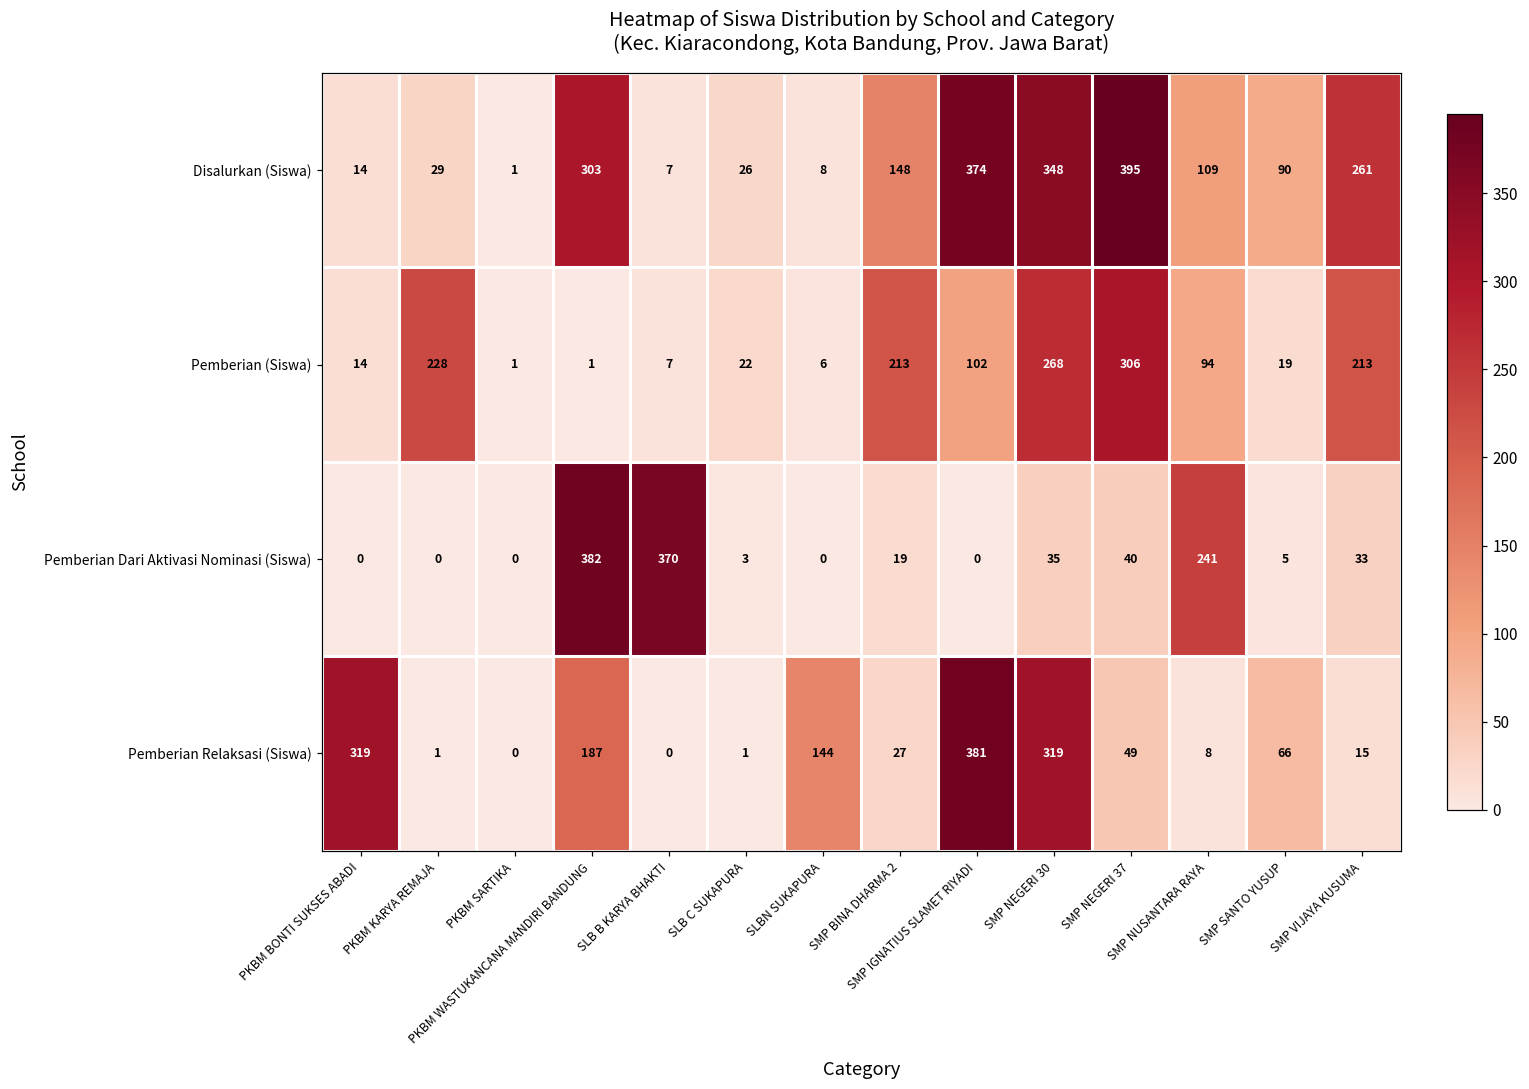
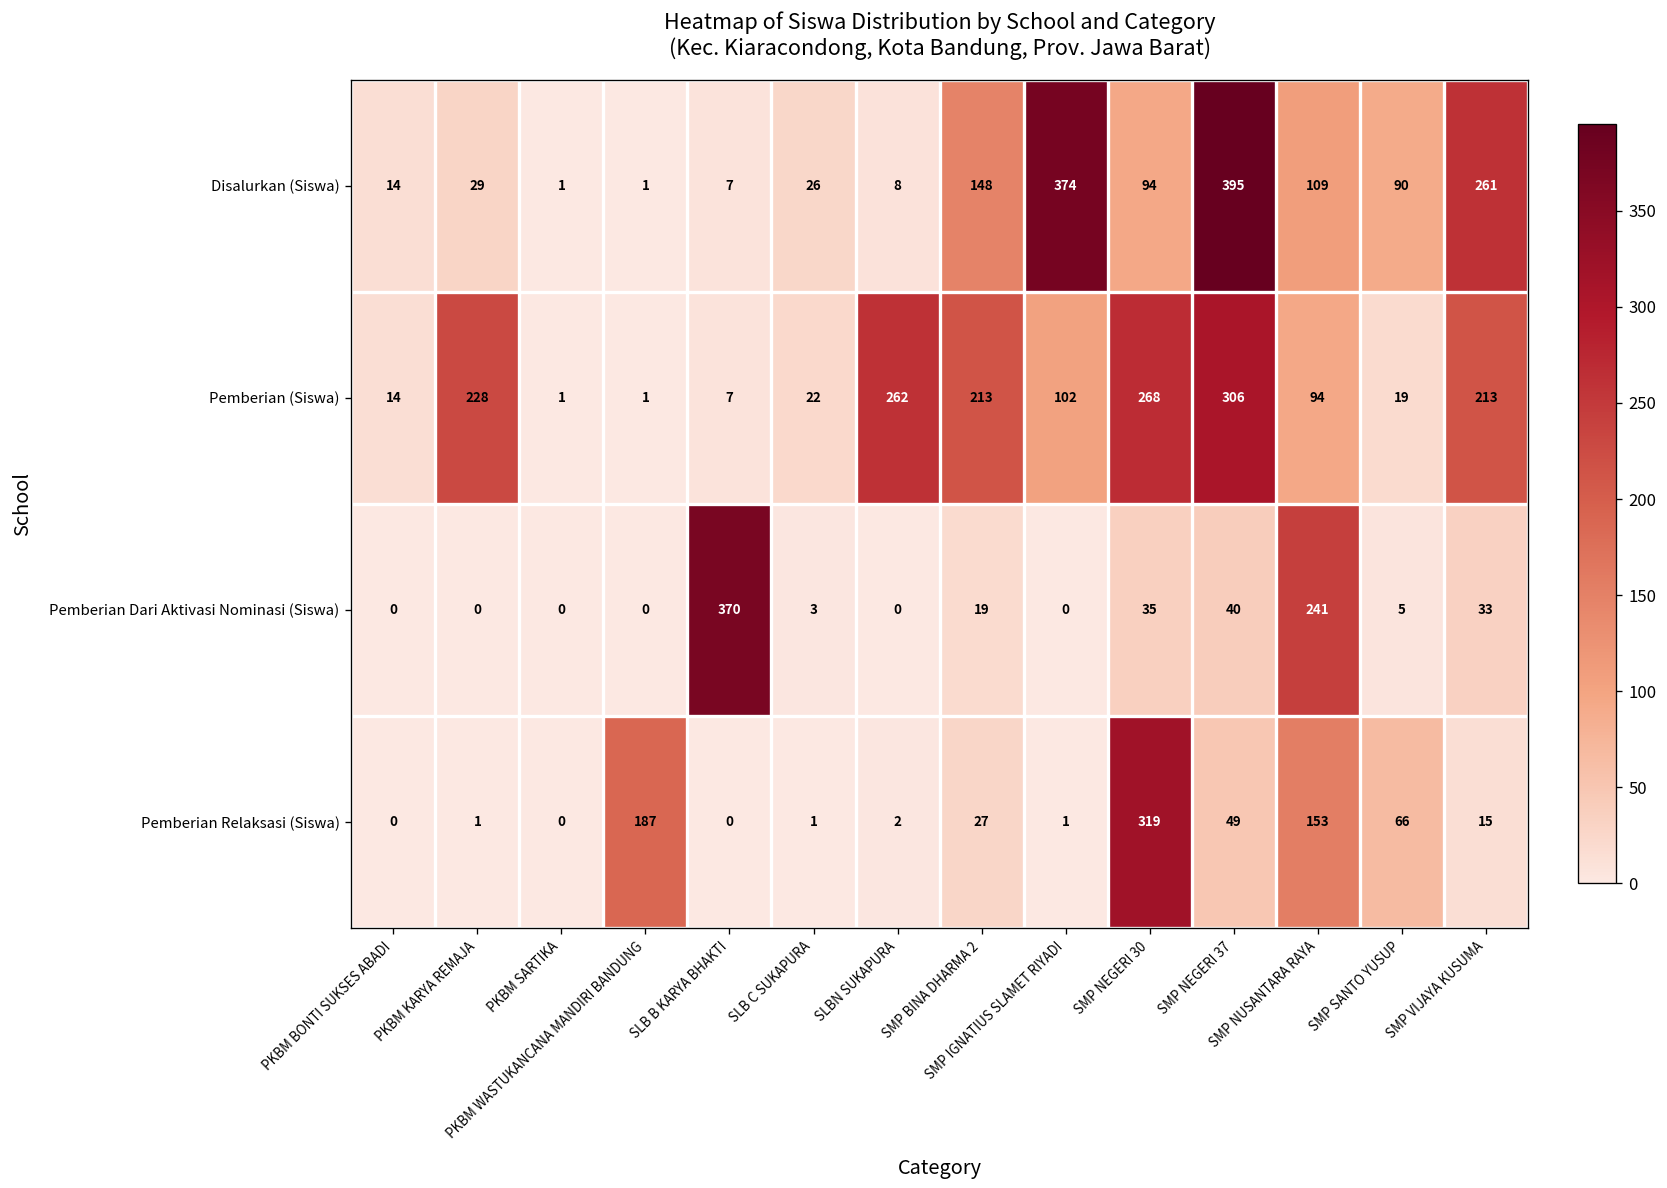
Disalurkan (Siswa), PKBM WASTUKANCANA MANDIRI BANDUNG: 303 -> 1
Disalurkan (Siswa), SMP NEGERI 30: 348 -> 94
Pemberian (Siswa), SLBN SUKAPURA: 6 -> 262
Pemberian Dari Aktivasi Nominasi (Siswa), PKBM WASTUKANCANA MANDIRI BANDUNG: 382 -> 0
Pemberian Relaksasi (Siswa), PKBM BONTI SUKSES ABADI: 319 -> 0
Pemberian Relaksasi (Siswa), SLBN SUKAPURA: 144 -> 2
Pemberian Relaksasi (Siswa), SMP IGNATIUS SLAMET RIYADI: 381 -> 1
Pemberian Relaksasi (Siswa), SMP NUSANTARA RAYA: 8 -> 153
